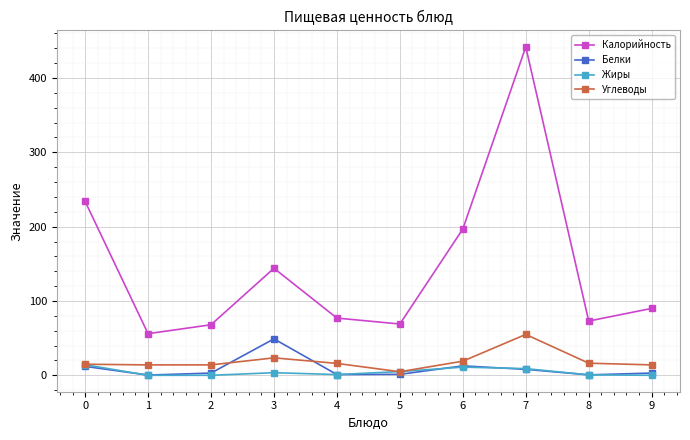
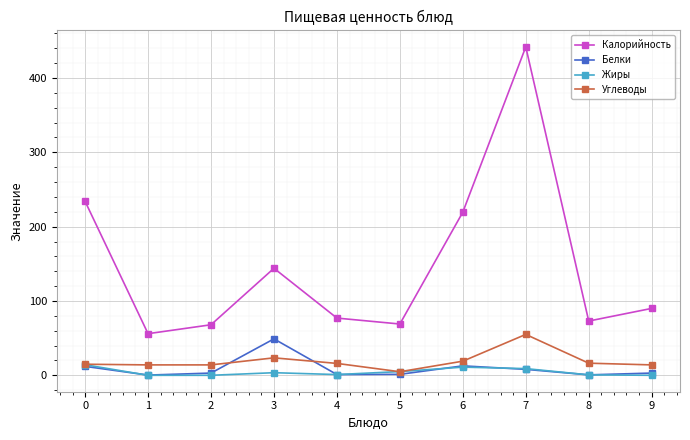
Калорийность, 6: 200 -> 220
